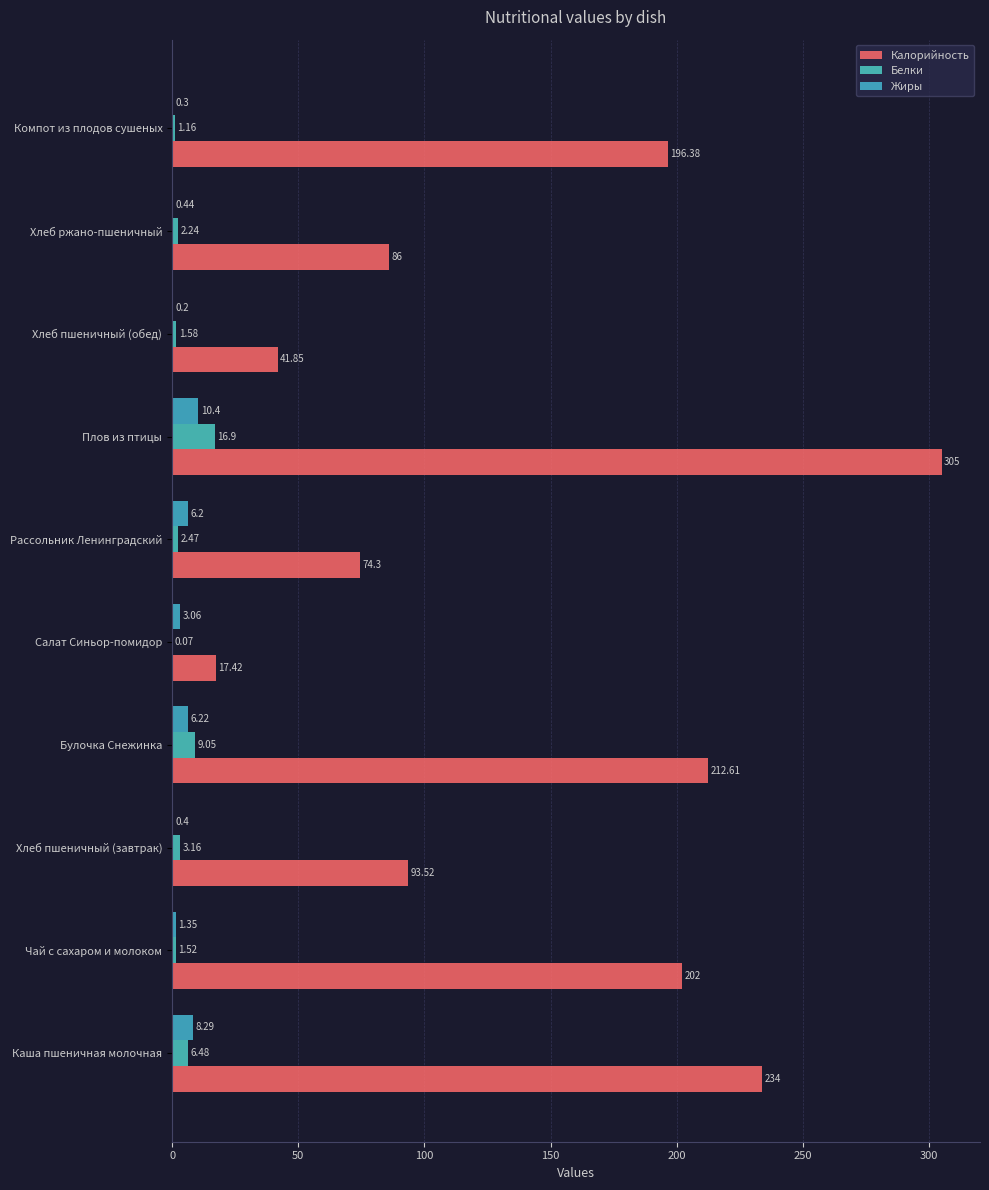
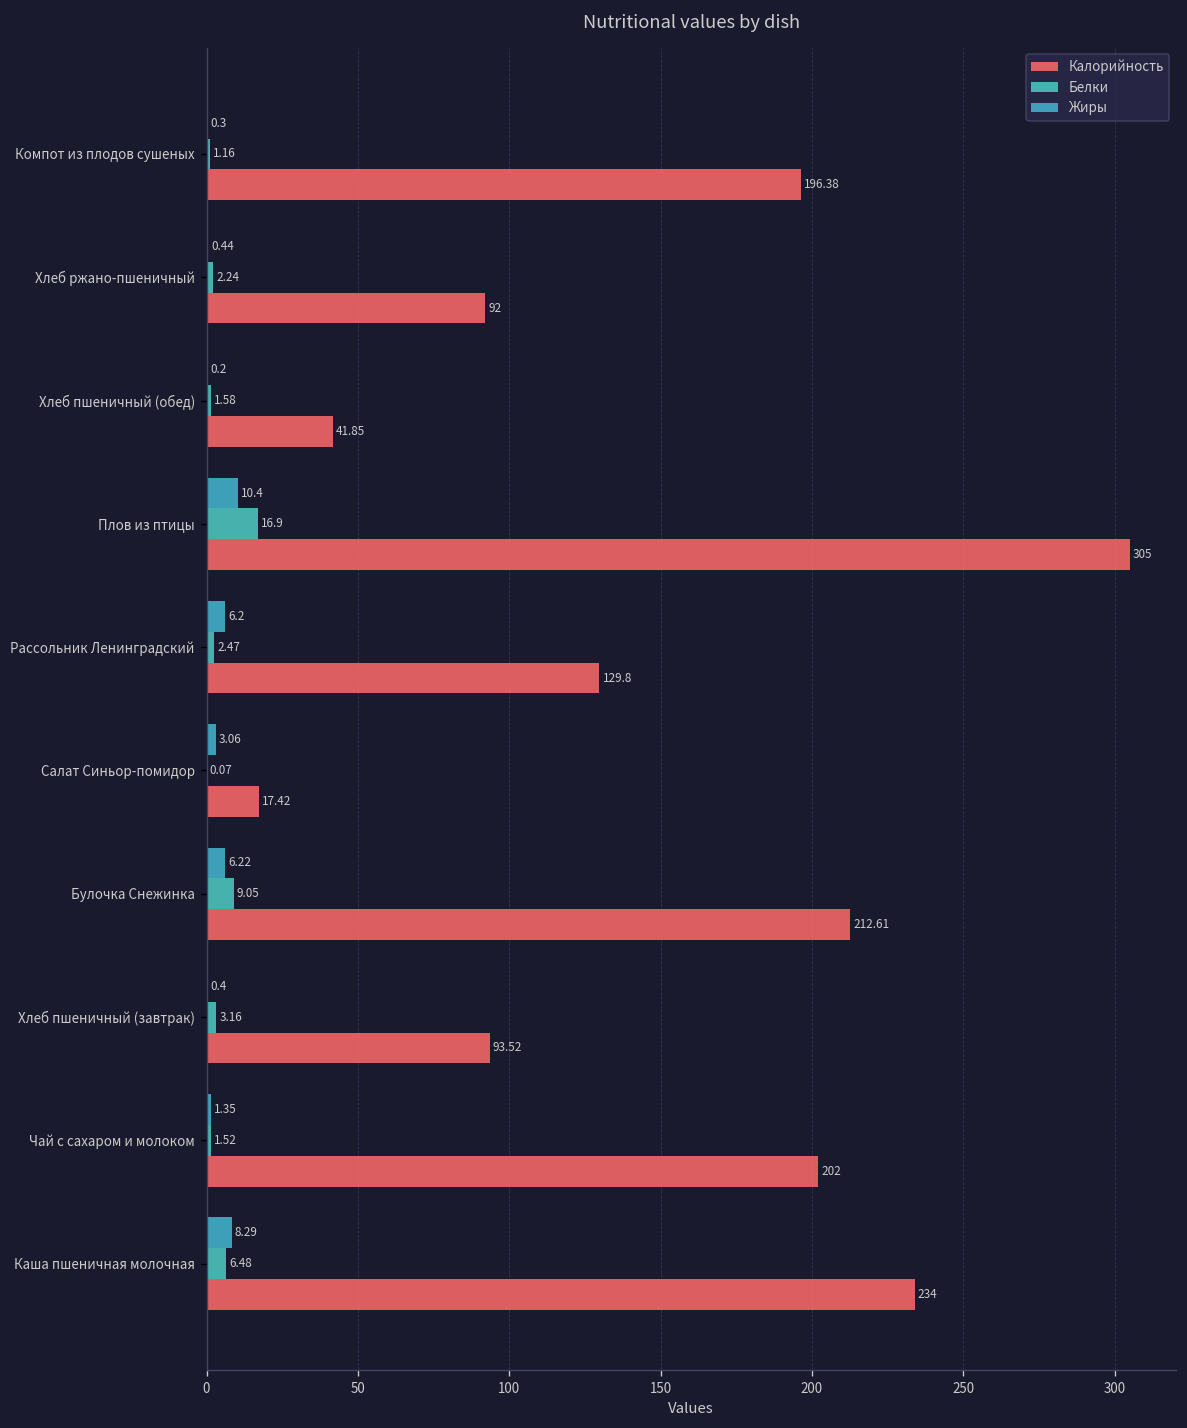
Калорийность, Хлеб ржано-пшеничный: 86 -> 92
Калорийность, Рассольник Ленинградский: 74.3 -> 129.8
